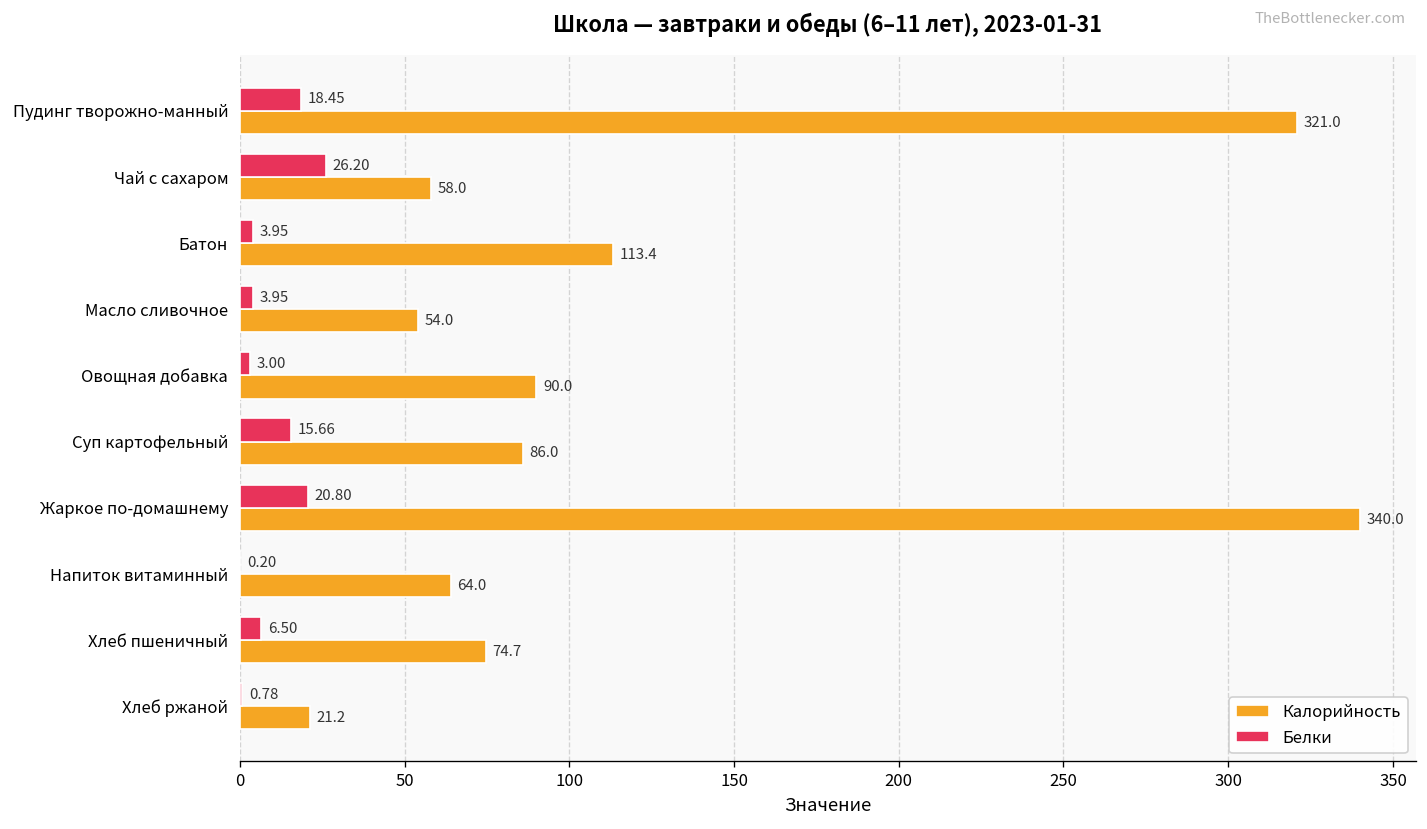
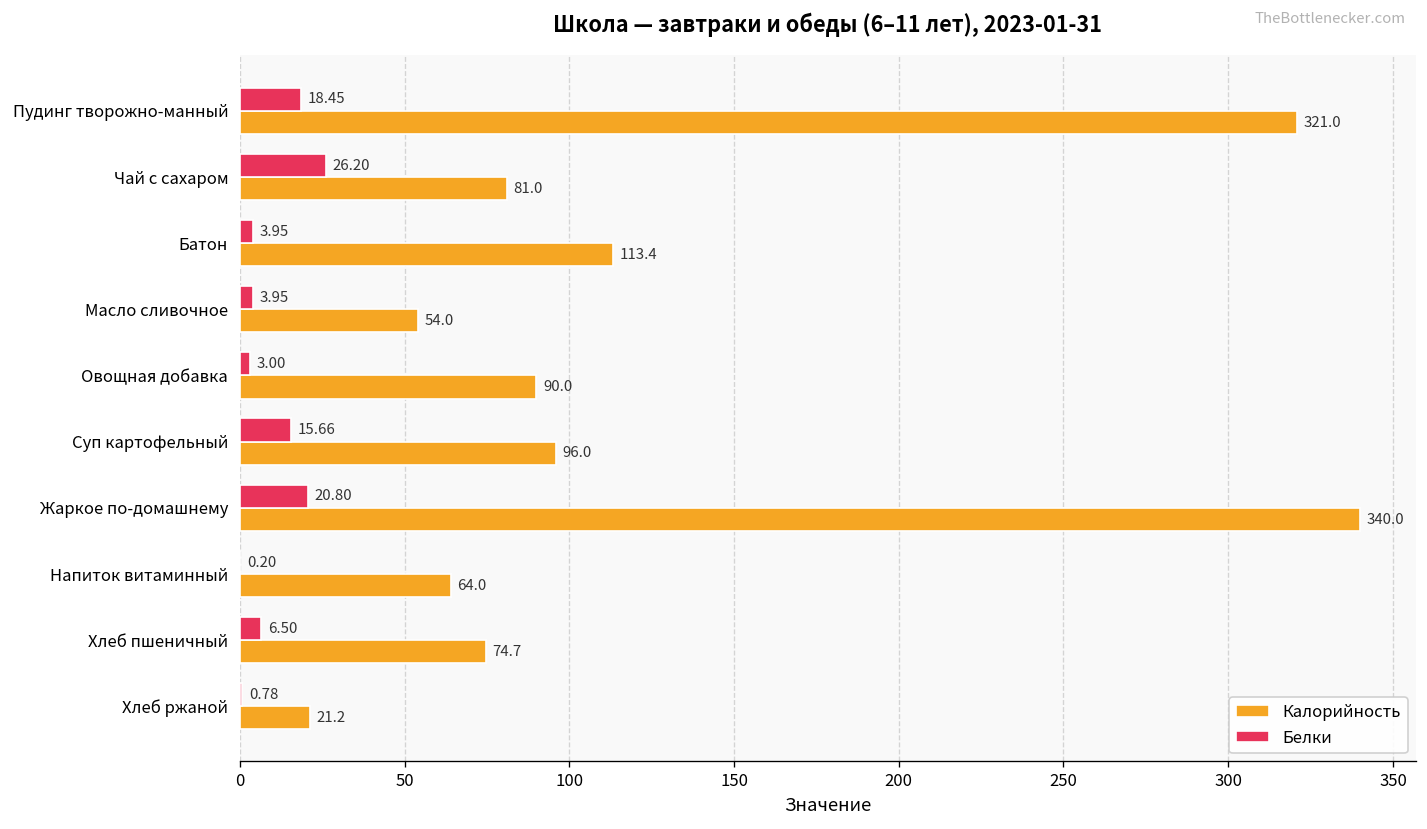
Калорийность, Чай с сахаром: 58.0 -> 81.0
Калорийность, Суп картофельный: 86.0 -> 96.0
